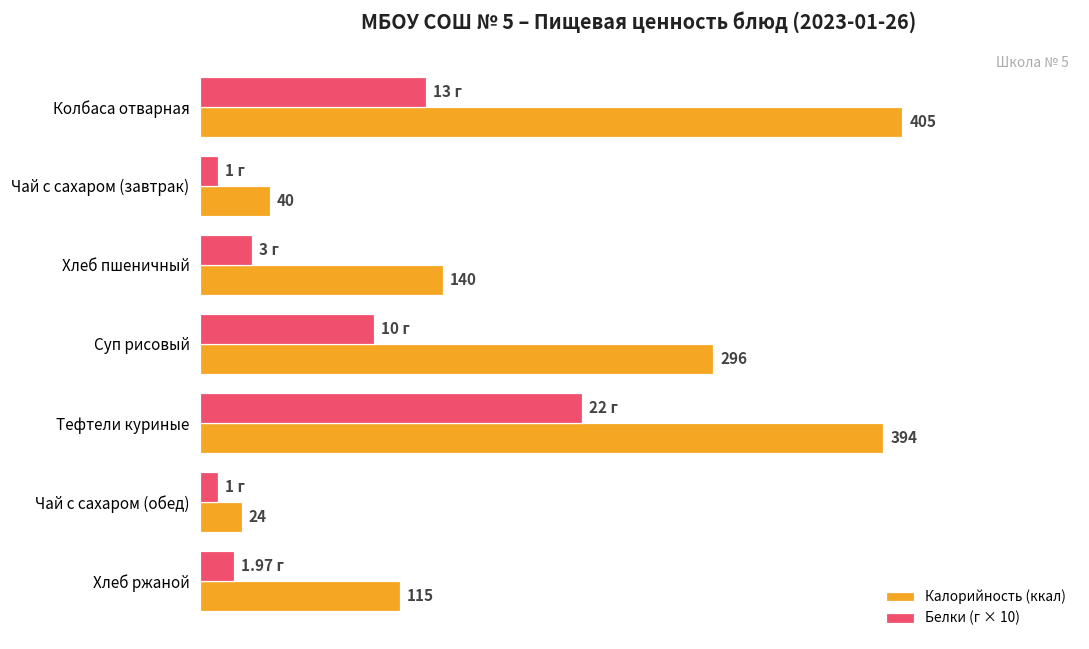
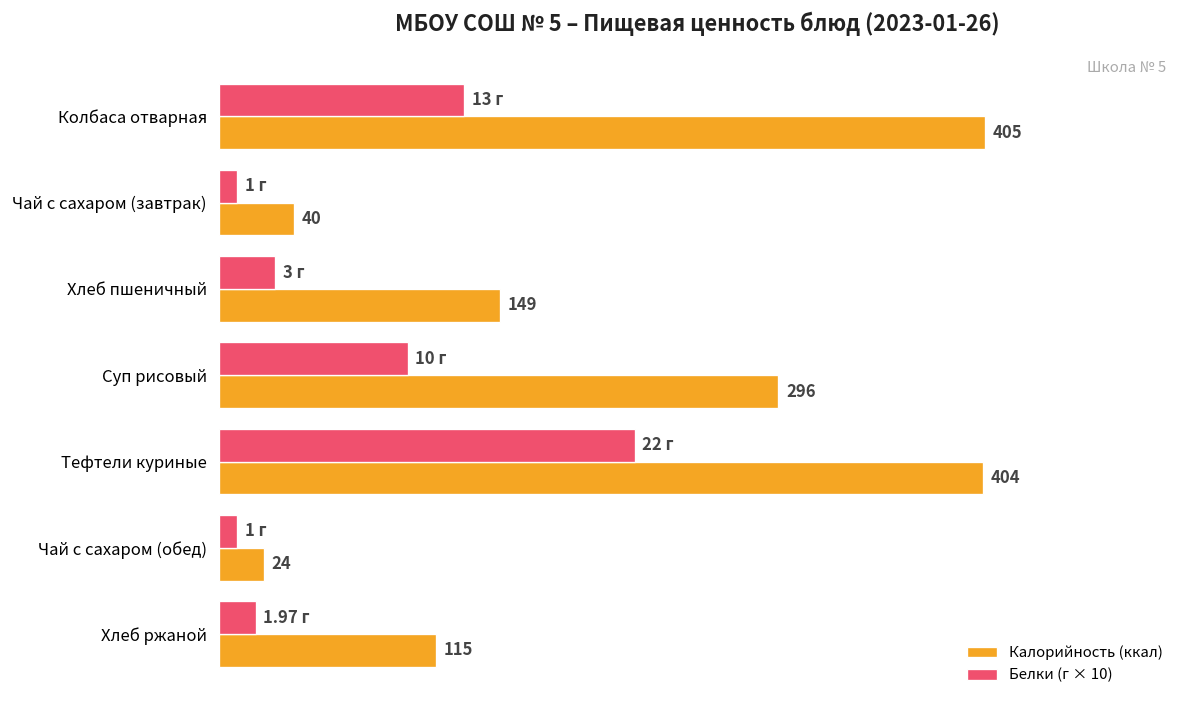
Калорийность (ккал), Хлеб пшеничный: 140 -> 149
Калорийность (ккал), Тефтели куриные: 394 -> 404
